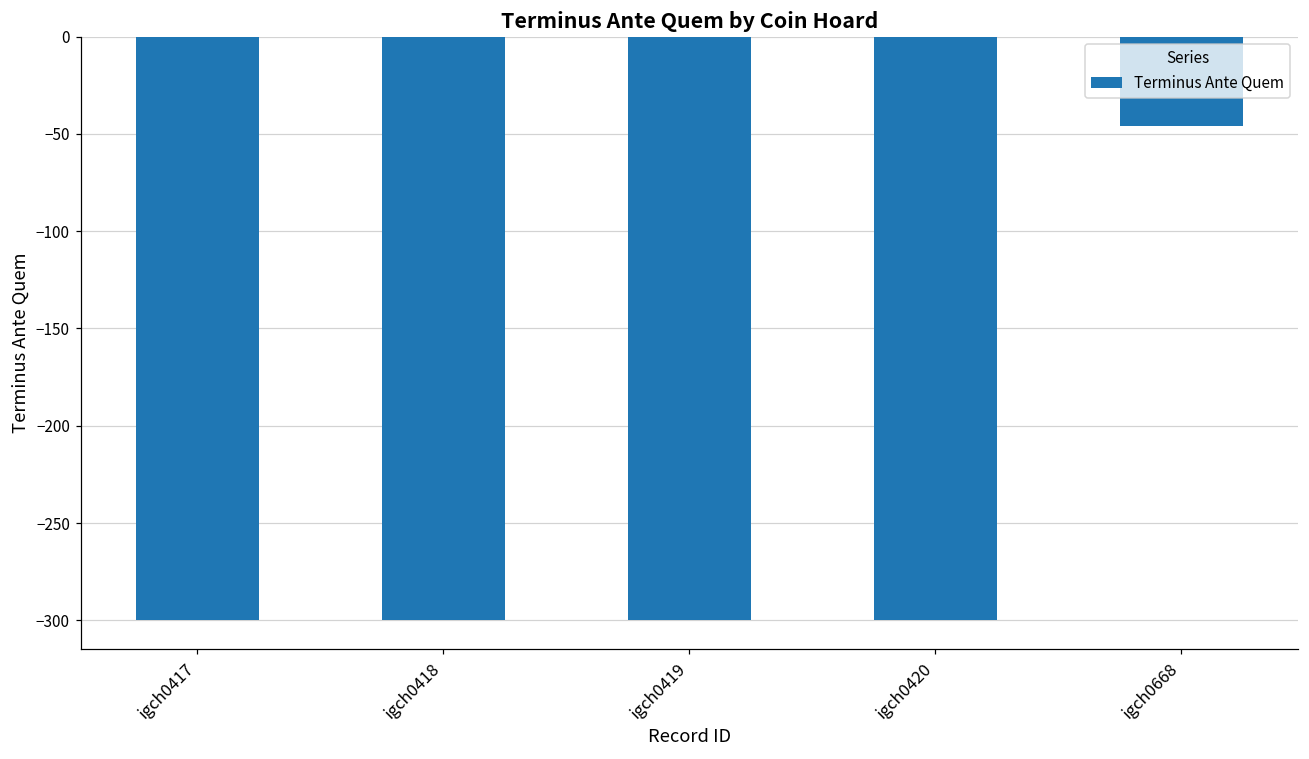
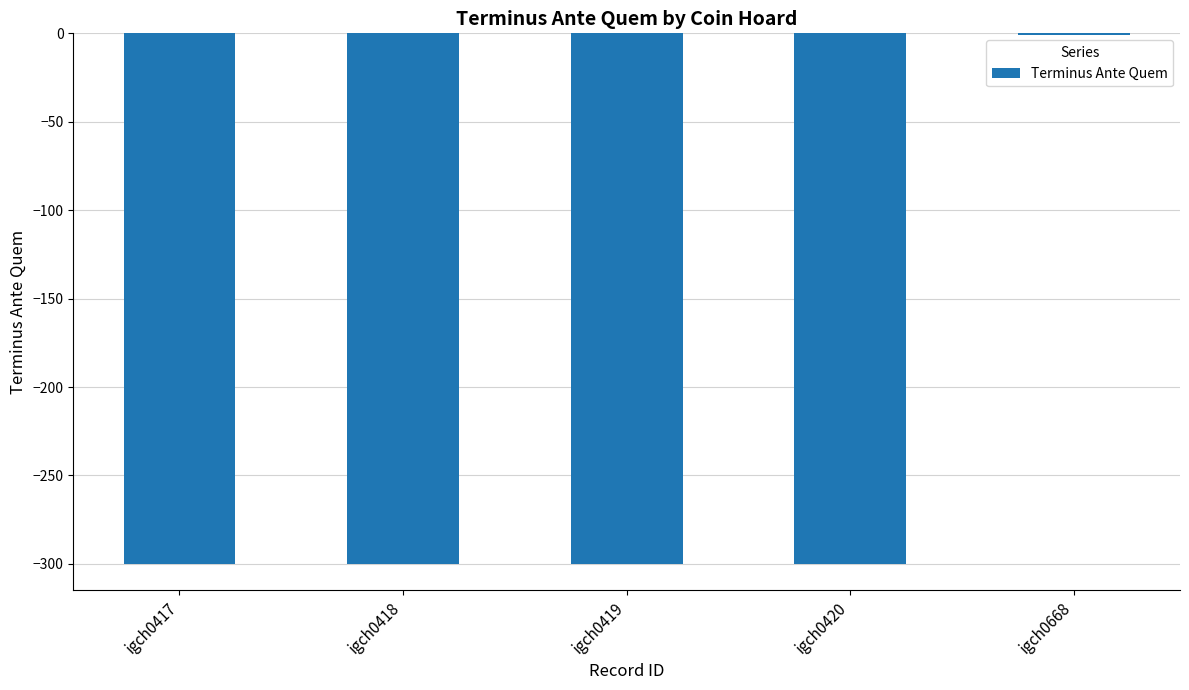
igch0668: -46 -> -1
